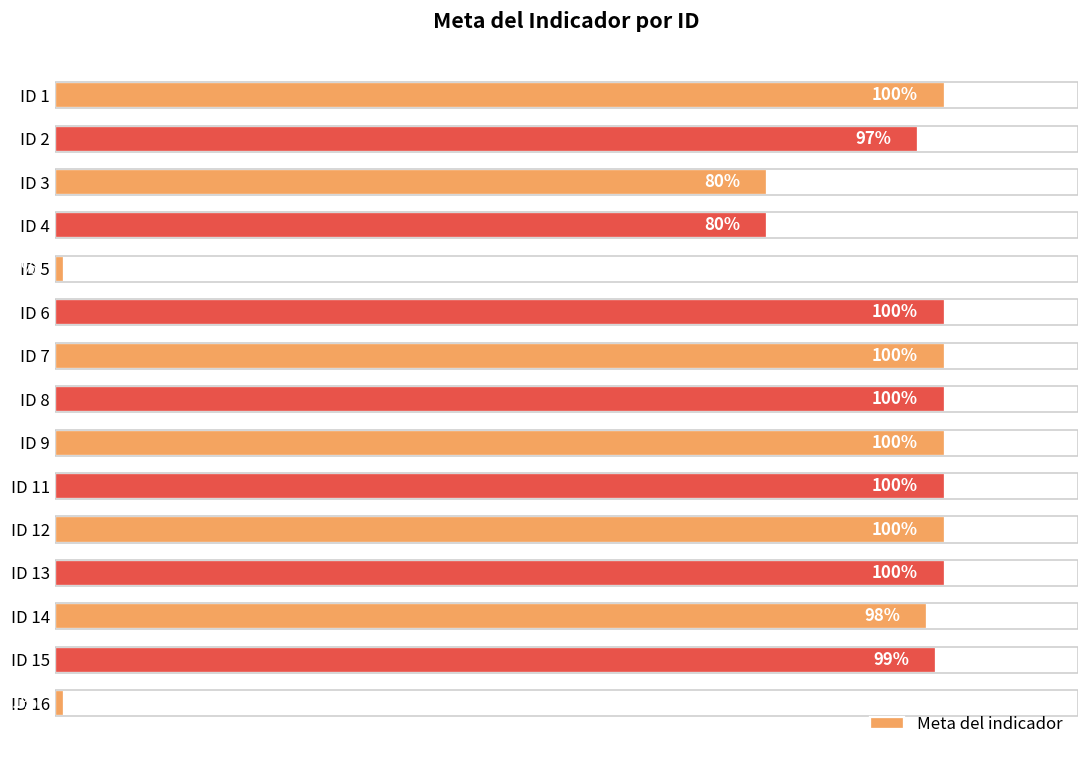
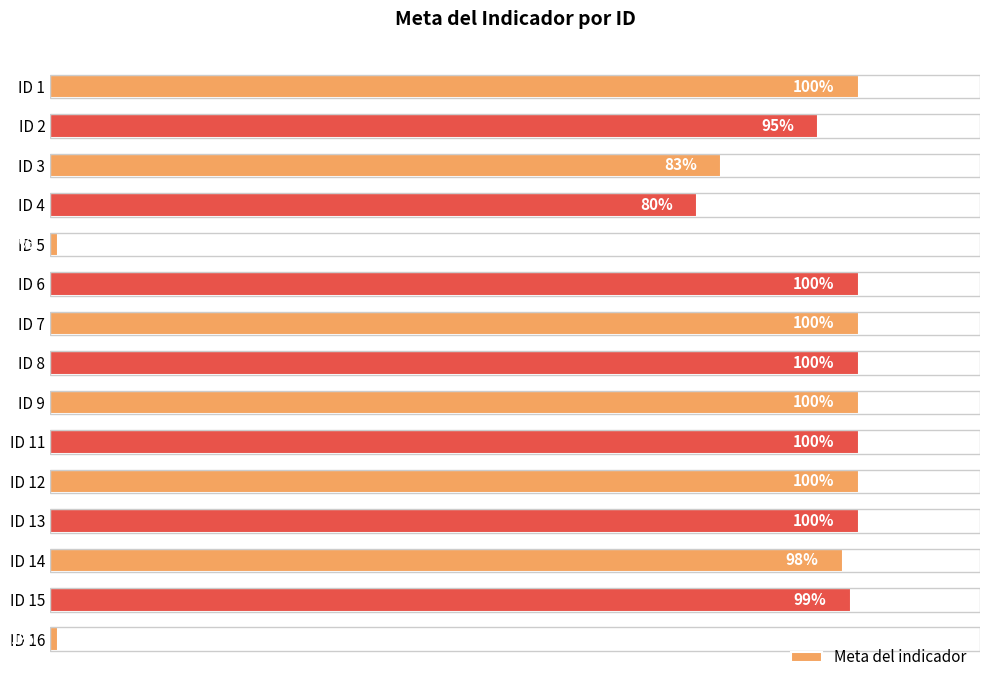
ID 2: 97% -> 95%
ID 3: 80% -> 83%
